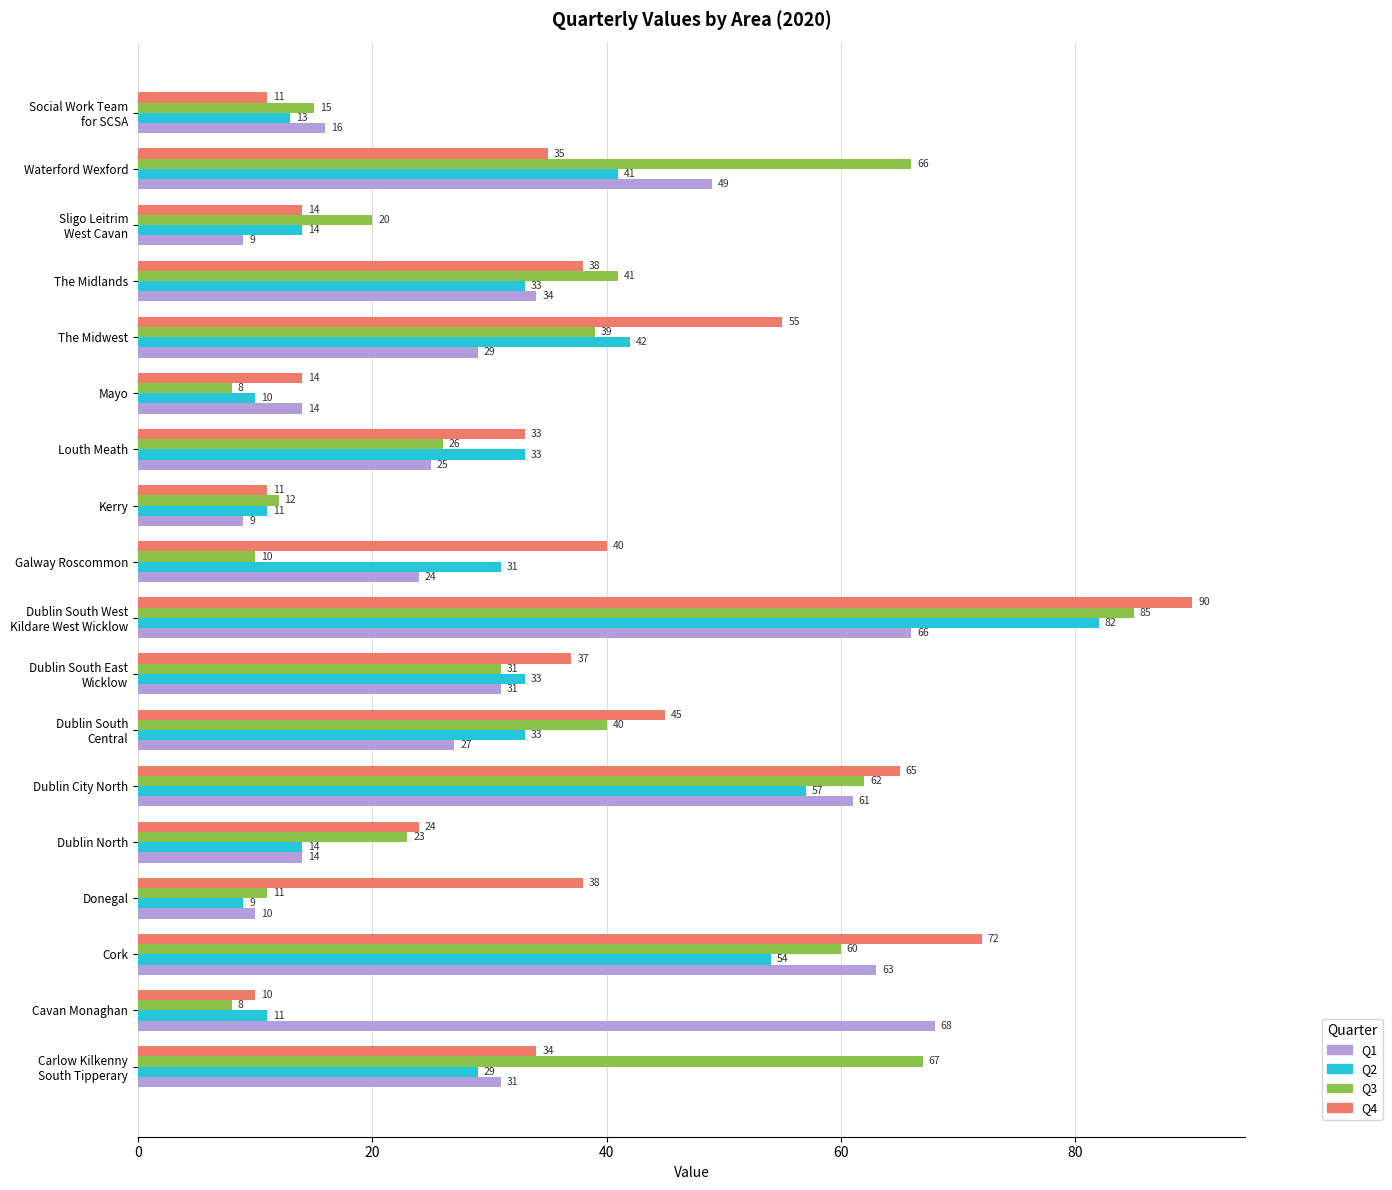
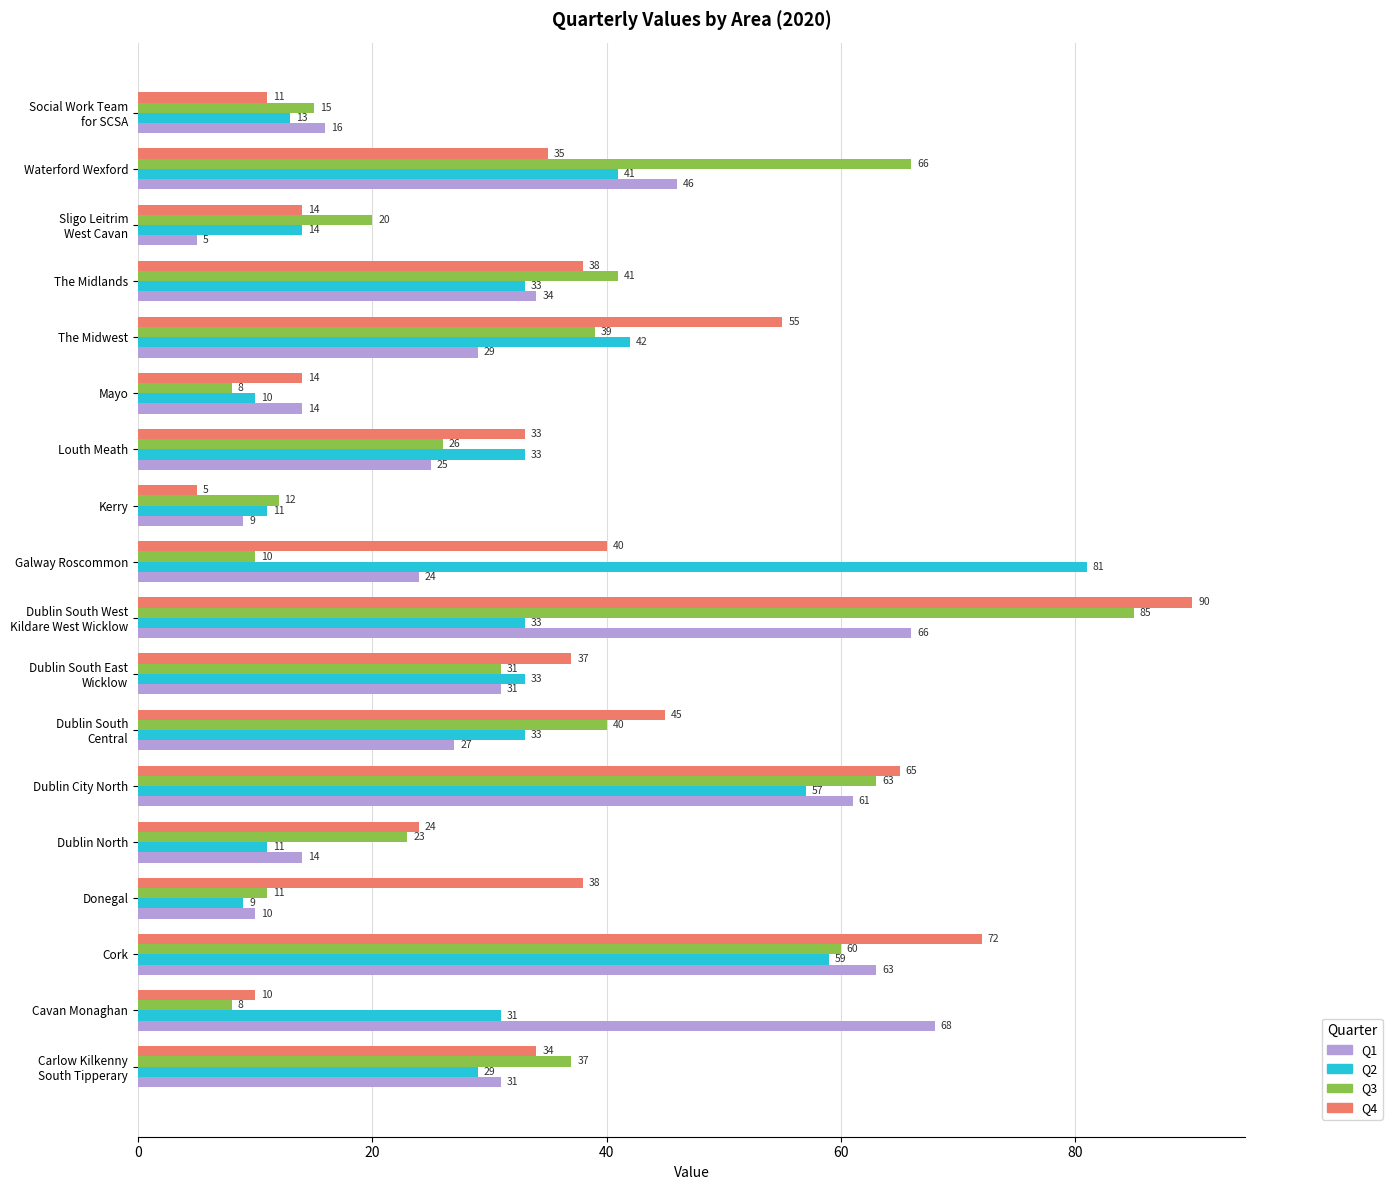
Q1, Waterford Wexford: 49 -> 46
Q1, Sligo Leitrim West Cavan: 9 -> 5
Q4, Kerry: 11 -> 5
Q2, Galway Roscommon: 31 -> 81
Q2, Dublin South West Kildare West Wicklow: 82 -> 33
Q3, Dublin City North: 62 -> 63
Q2, Dublin North: 14 -> 11
Q2, Cork: 54 -> 59
Q2, Cavan Monaghan: 11 -> 31
Q3, Carlow Kilkenny South Tipperary: 67 -> 37
